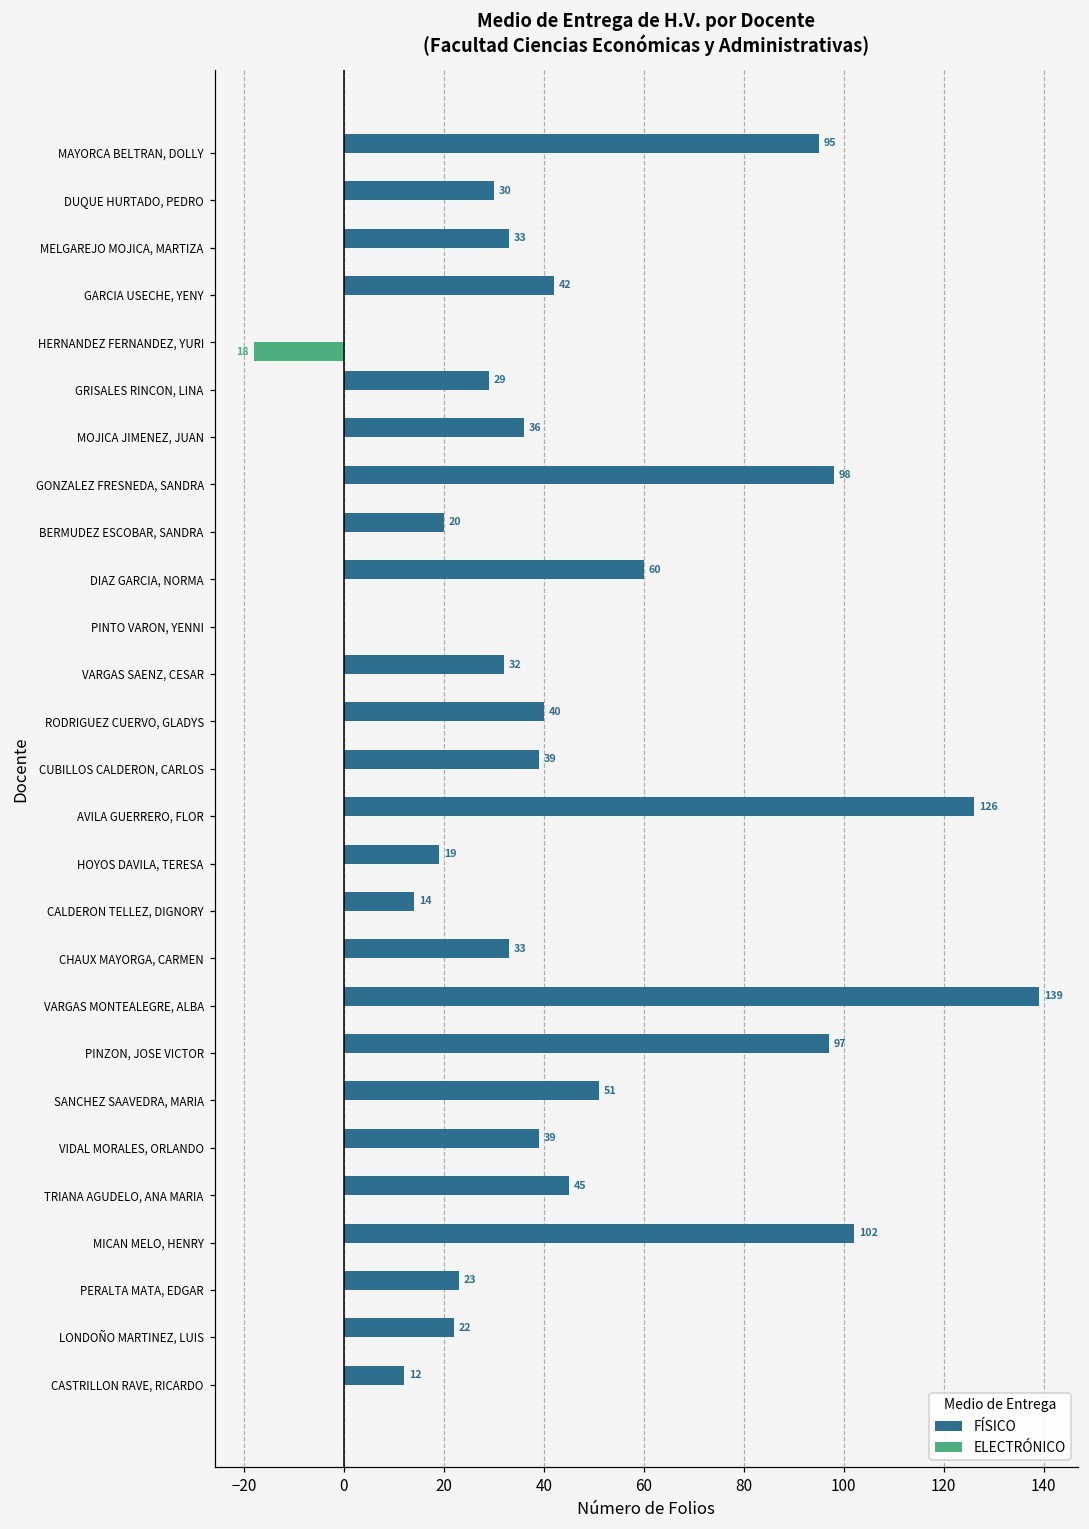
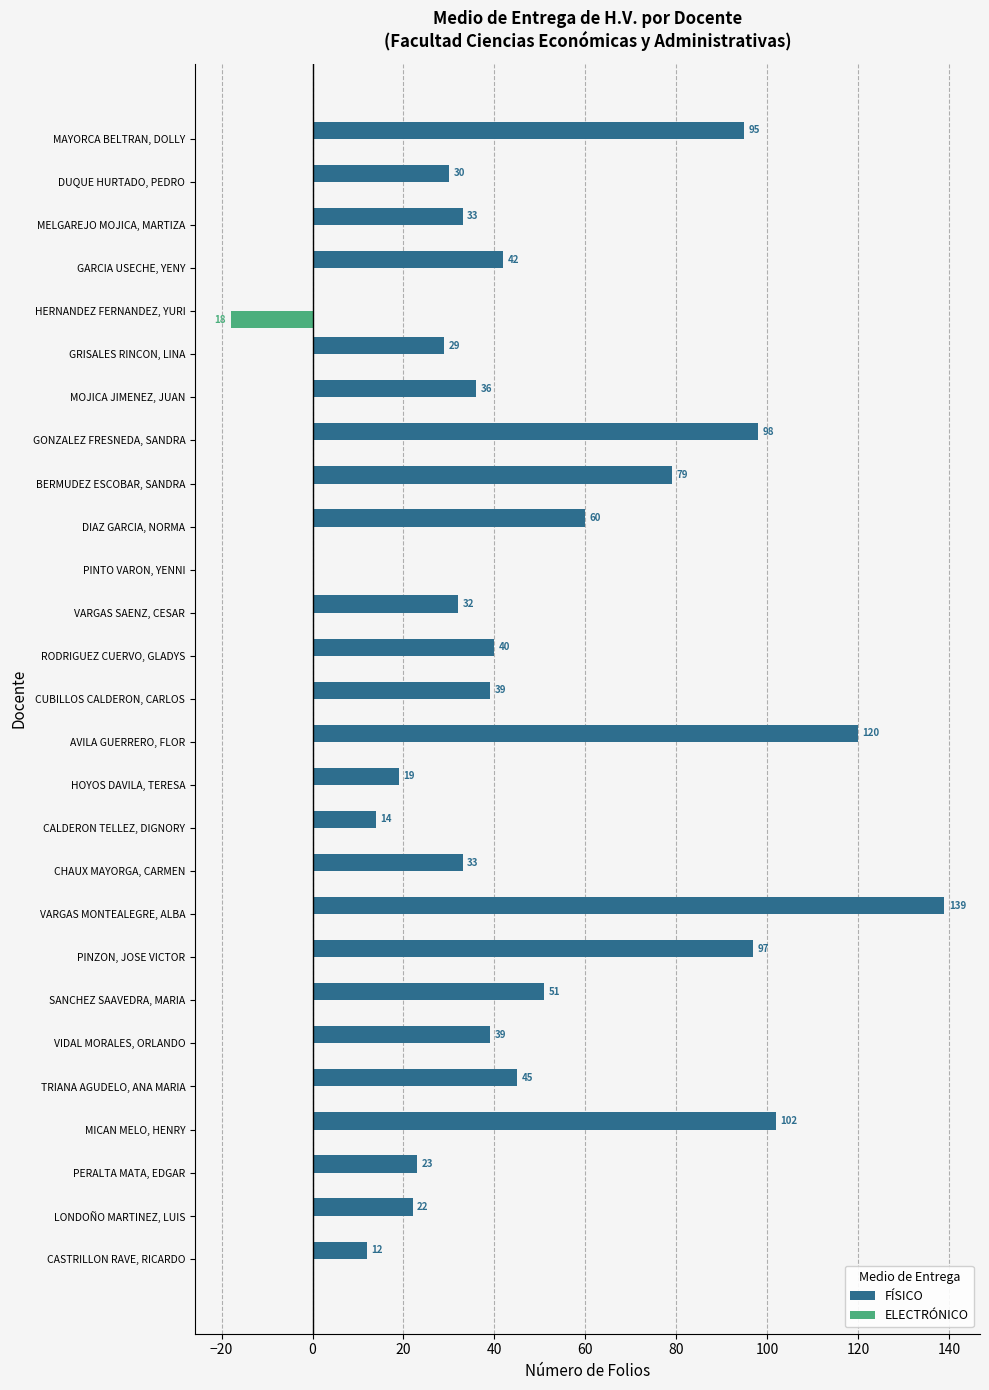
FÍSICO, BERMUDEZ ESCOBAR, SANDRA: 20 -> 79
FÍSICO, AVILA GUERRERO, FLOR: 126 -> 120
